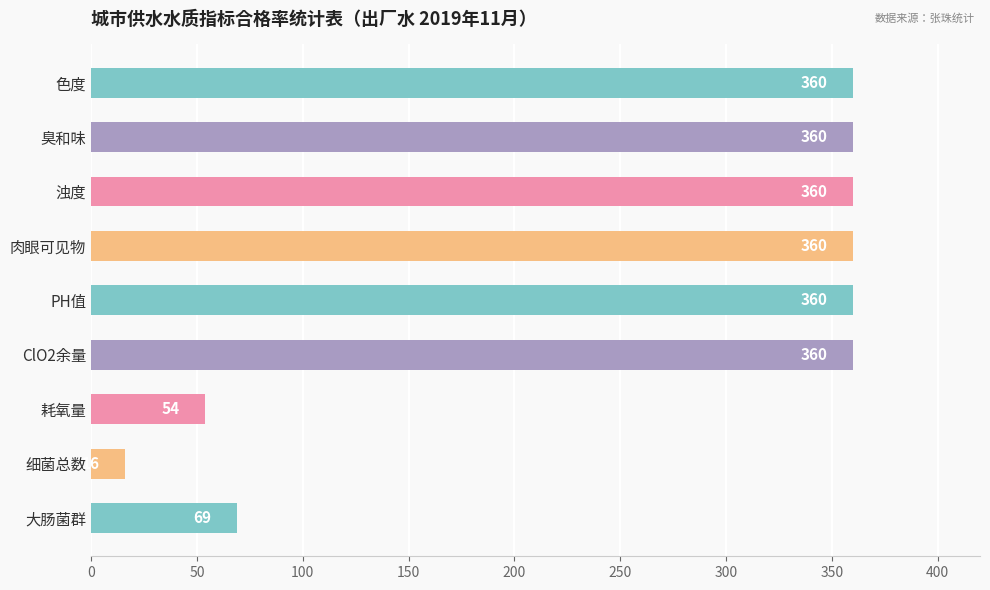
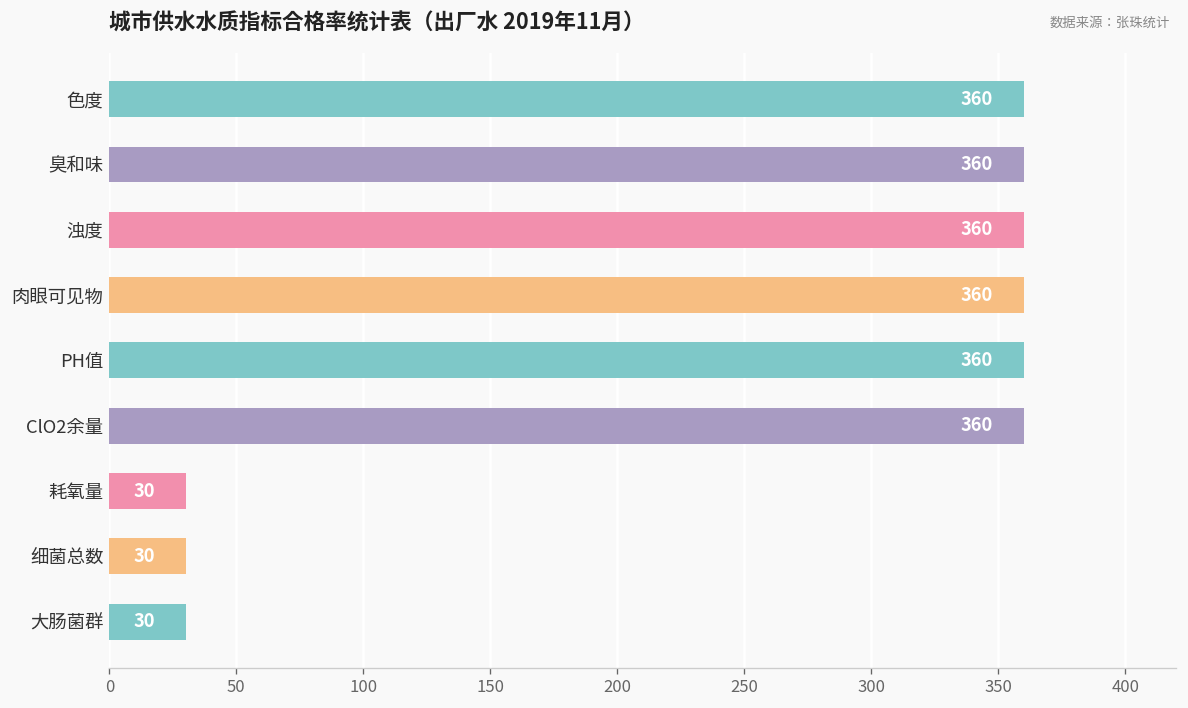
耗氧量: 54 -> 30
细菌总数: 16 -> 30
大肠菌群: 69 -> 30
